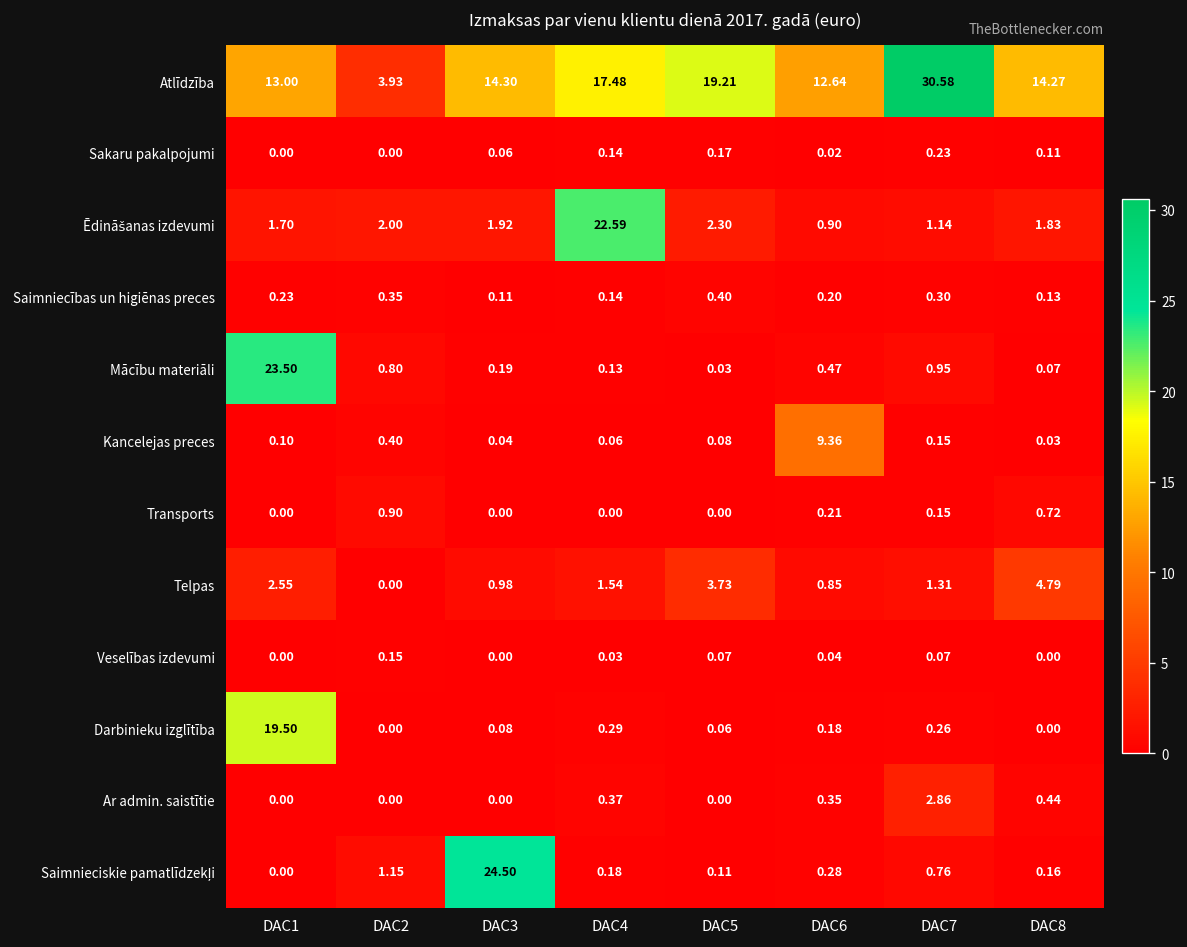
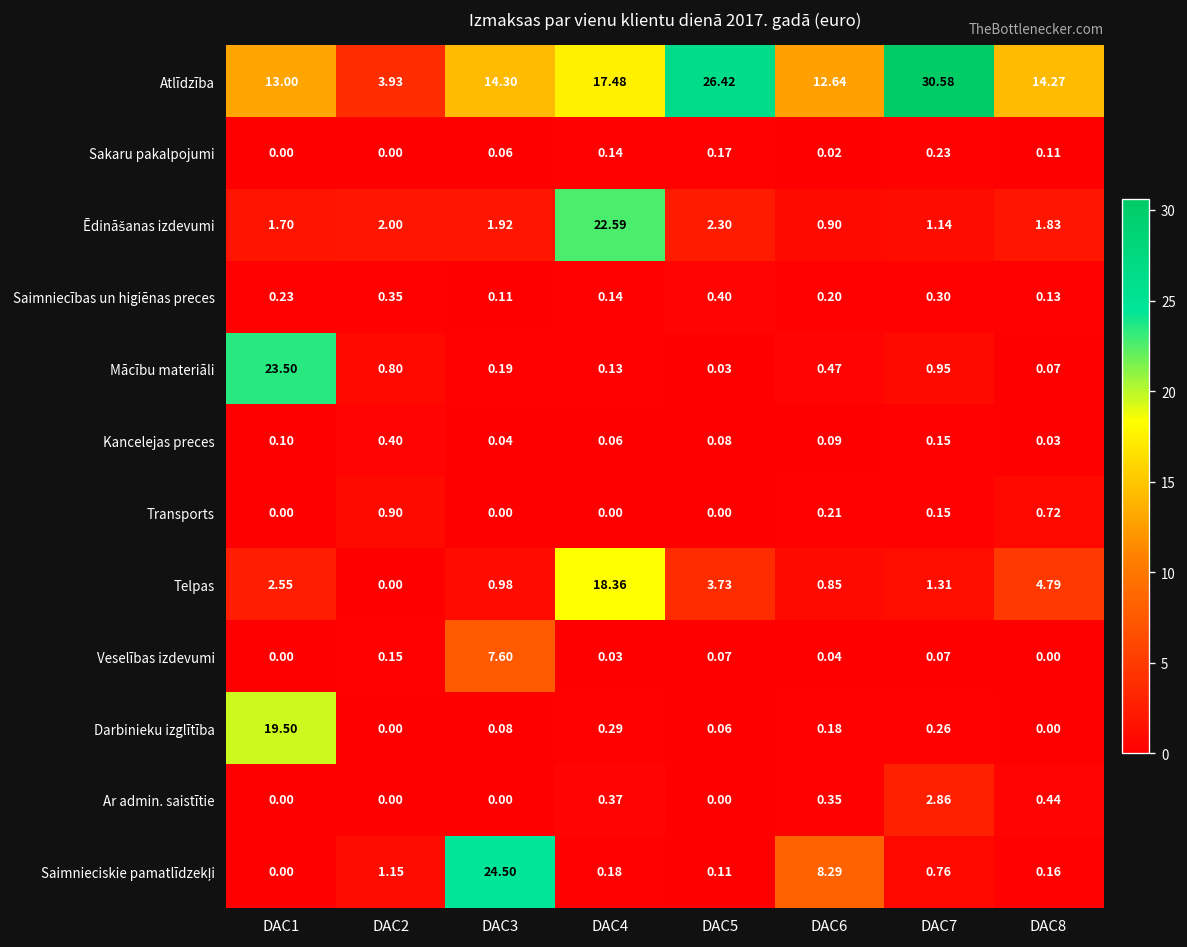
Atlīdzība, DAC5: 19.21 -> 26.42
Kancelejas preces, DAC6: 9.36 -> 0.09
Telpas, DAC4: 1.54 -> 18.36
Veselības izdevumi, DAC3: 0.00 -> 7.60
Saimnieciskie pamatlīdzekļi, DAC6: 0.28 -> 8.29
